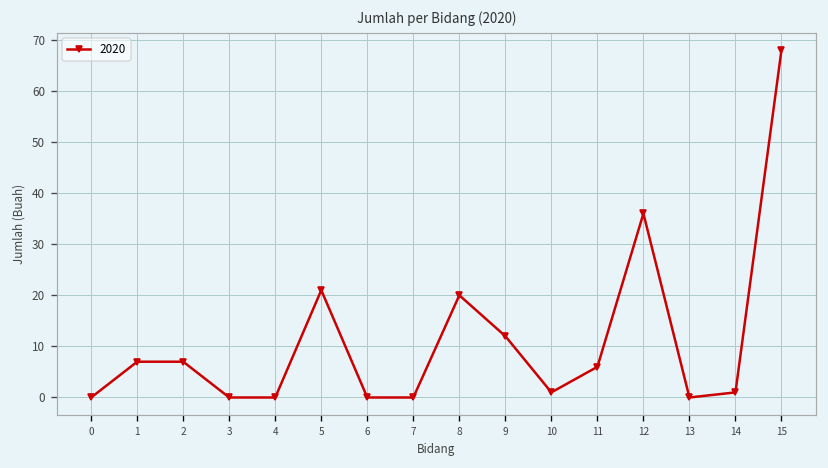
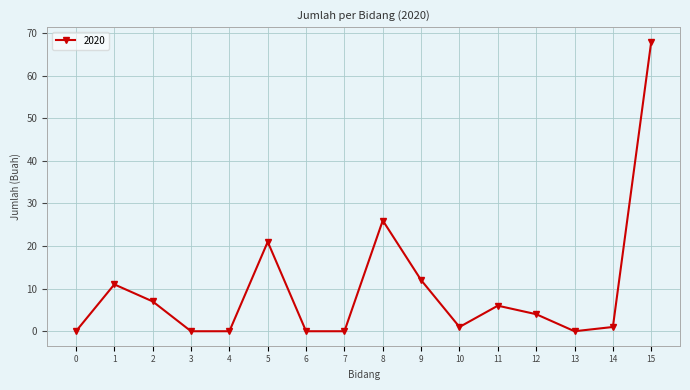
1: 7 -> 11
8: 20 -> 26
12: 36 -> 4
